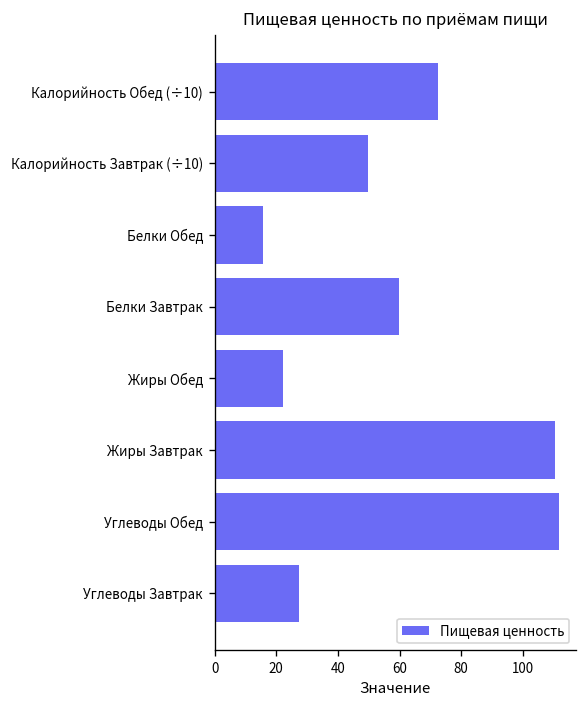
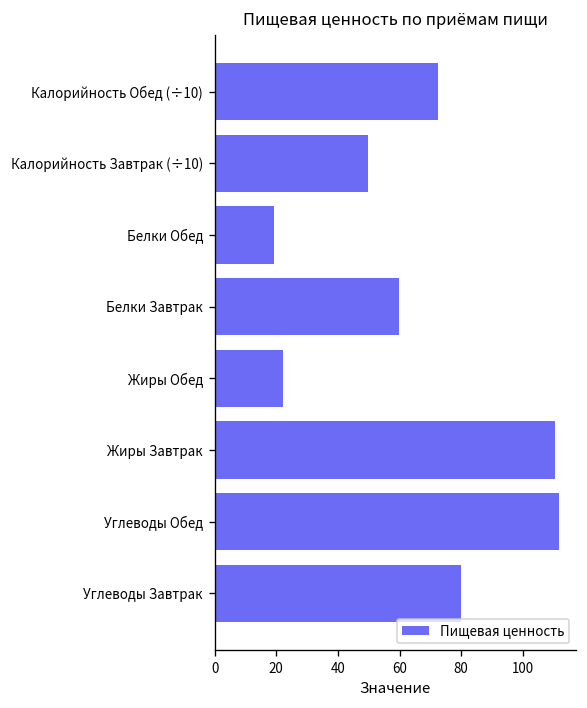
Белки Обед: 16 -> 19
Углеводы Завтрак: 27 -> 80
